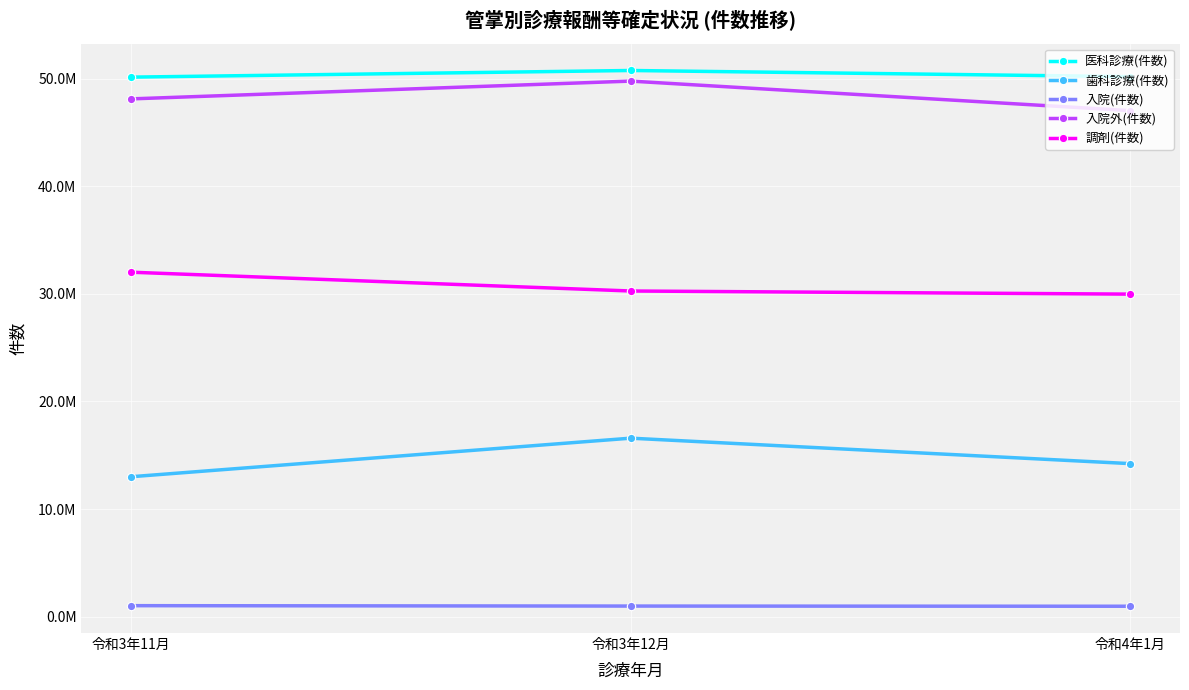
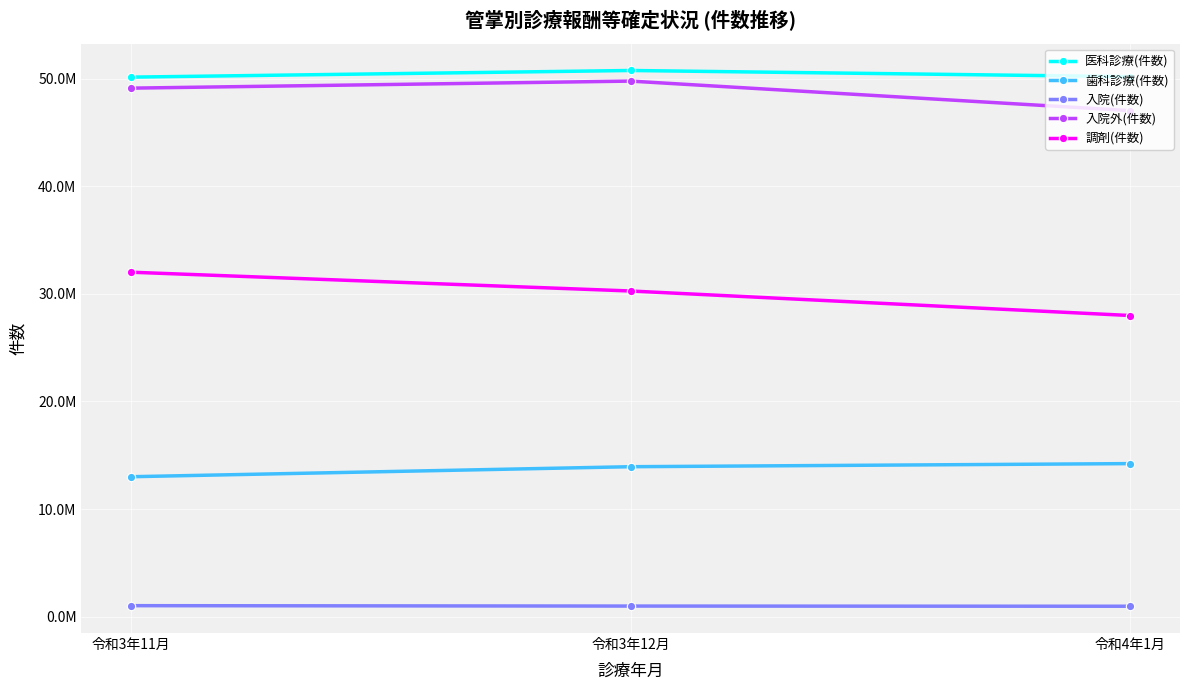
入院外(件数), 令和3年11月: 48100000 -> 49100000
歯科診療(件数), 令和3年12月: 16600000 -> 13900000
調剤(件数), 令和4年1月: 30000000 -> 28000000
